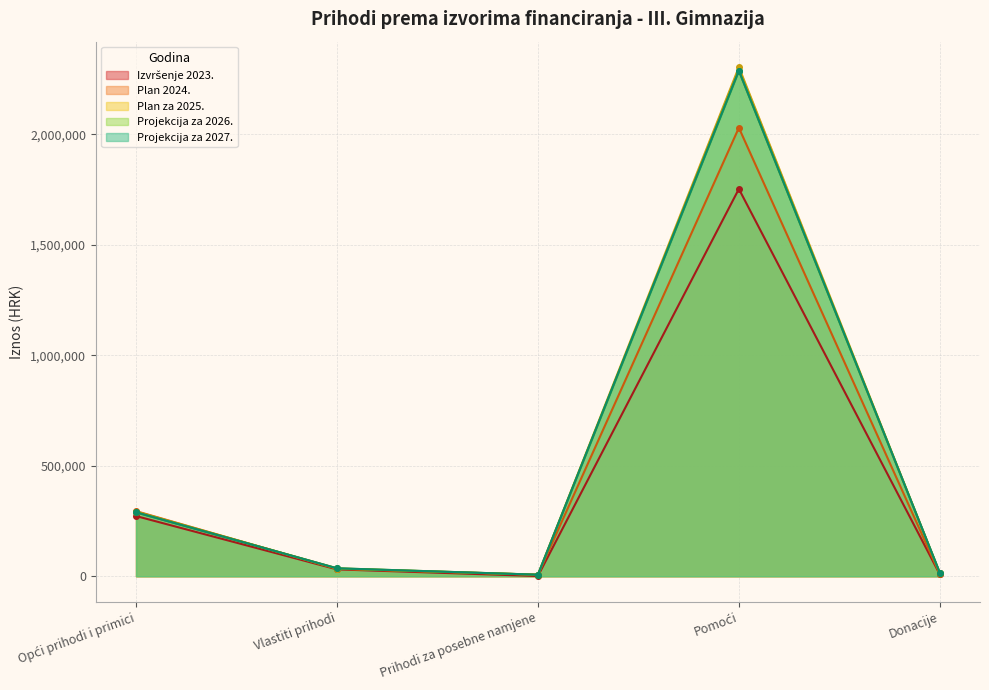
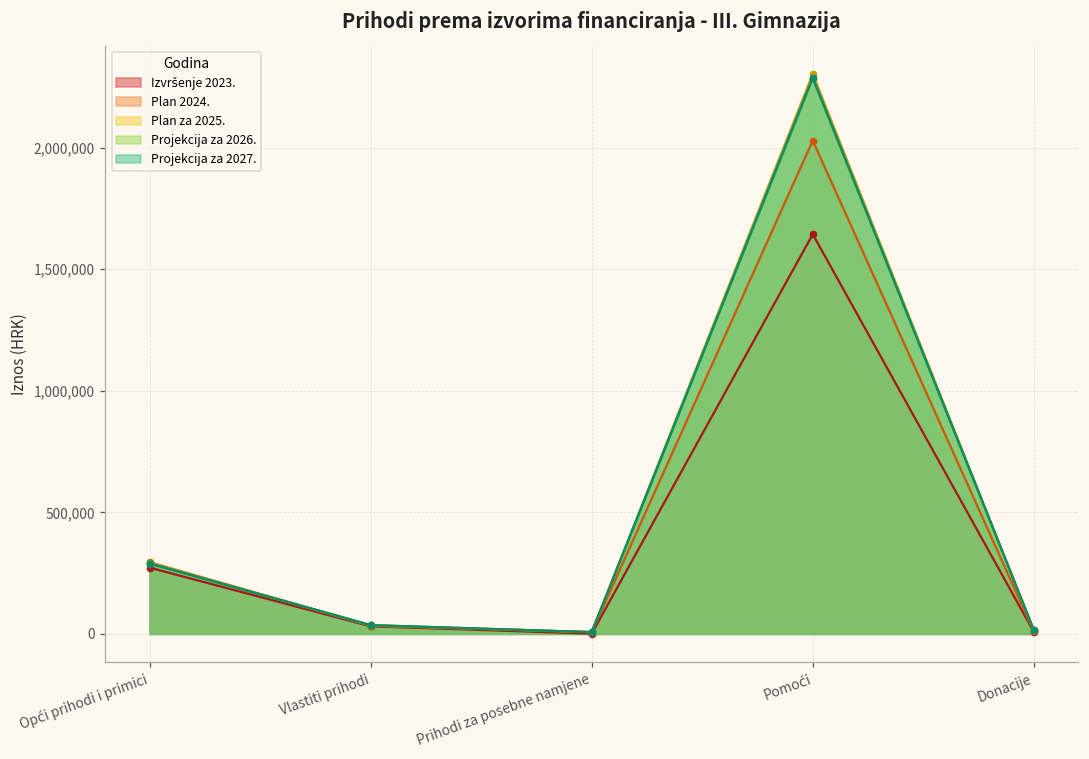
Izvršenje 2023., Pomoći: 1,750,000 -> 1,640,000
